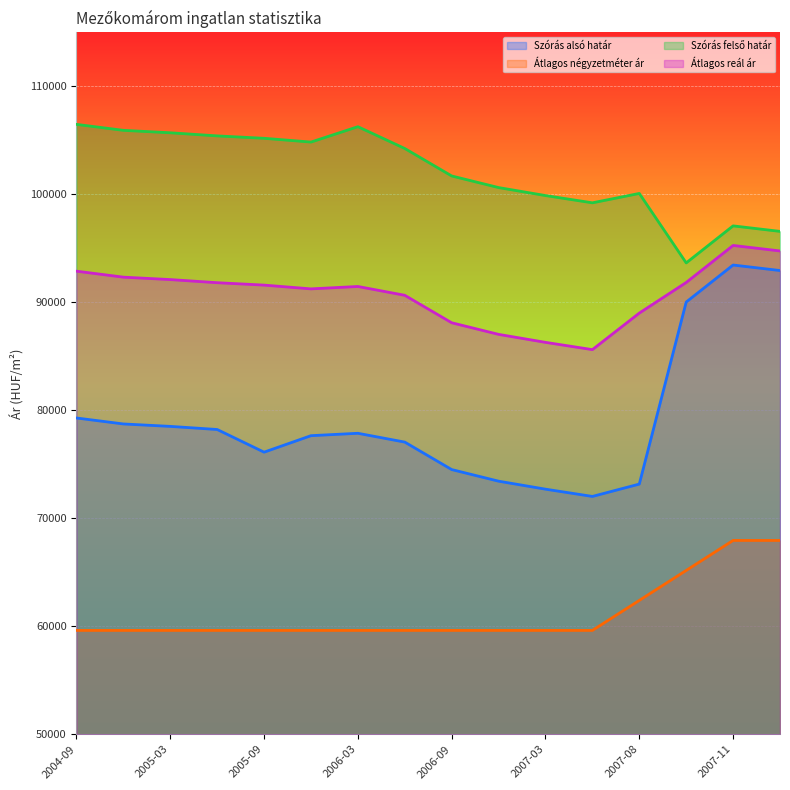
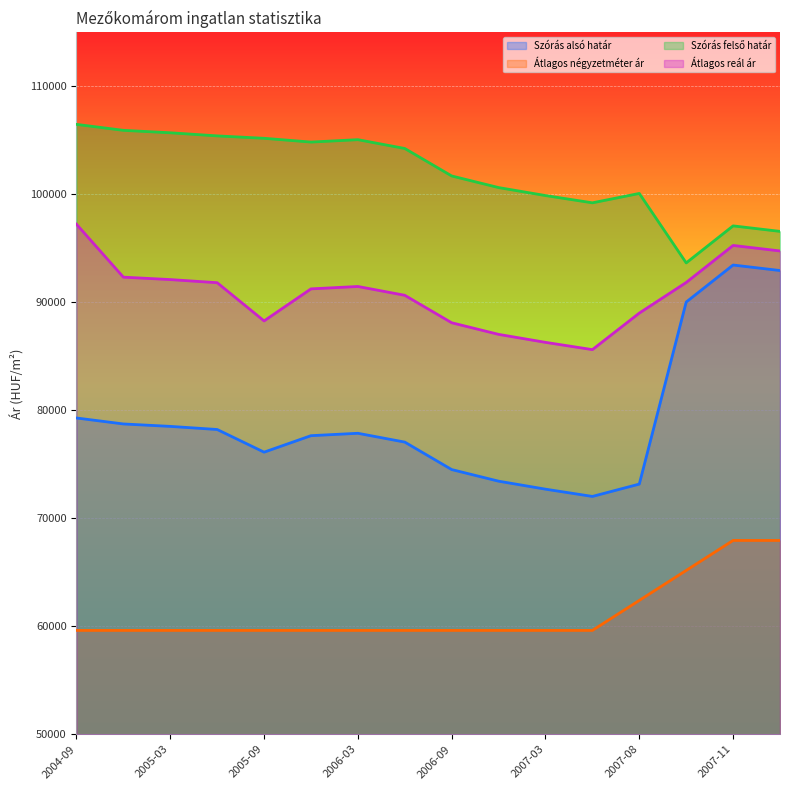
Átlagos reál ár, 2004-09: 92900 -> 97200
Átlagos reál ár, 2005-09: 91600 -> 88300
Szórás felső határ, 2006-03: 106300 -> 105100
